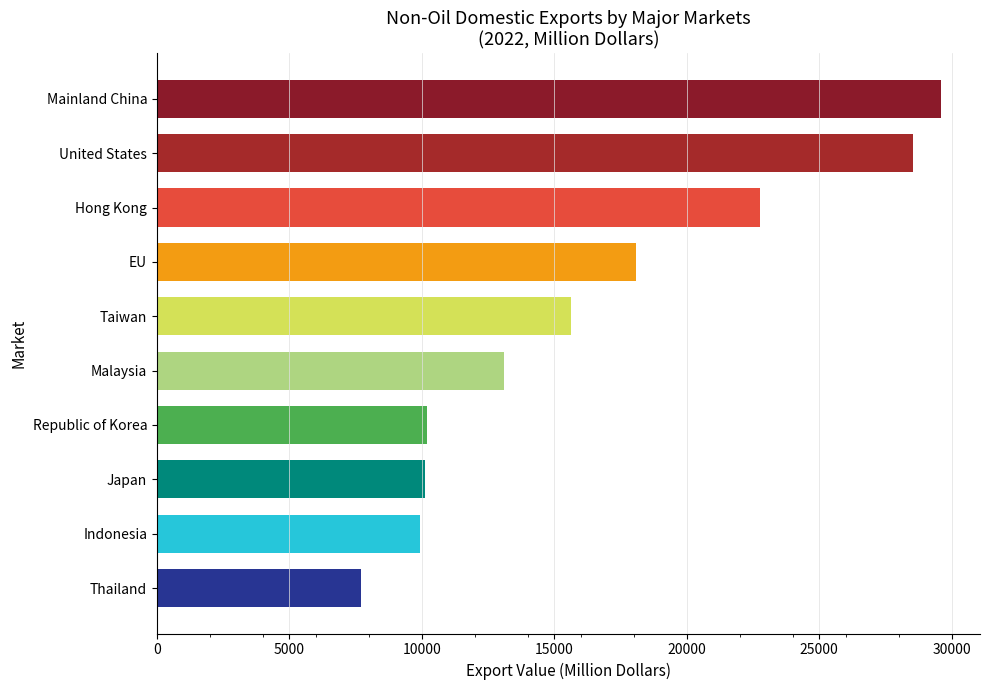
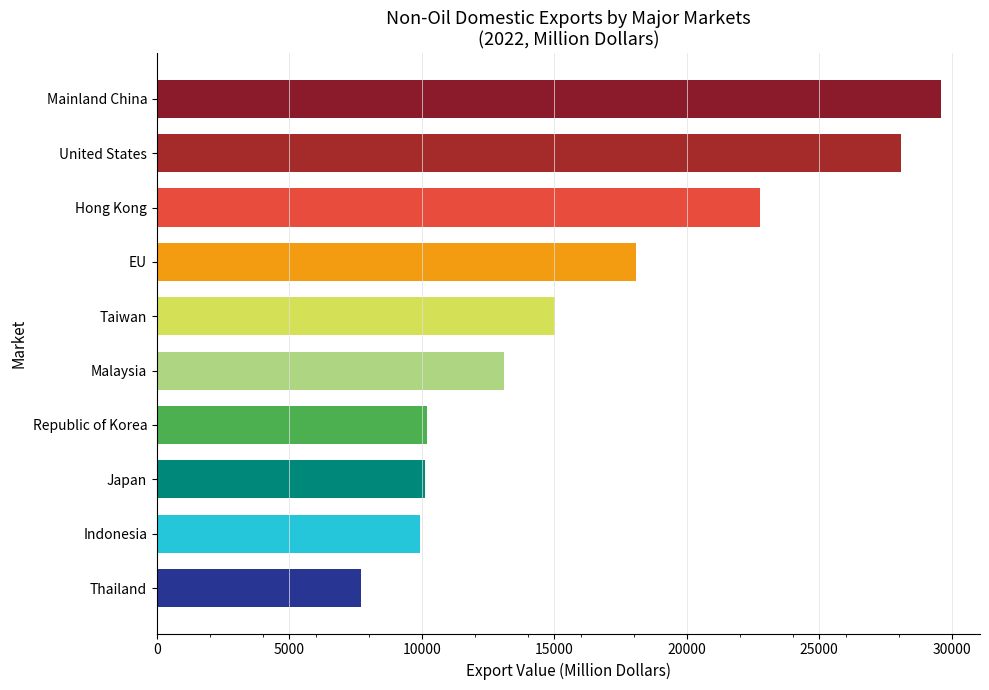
United States: 28500 -> 28100
Taiwan: 15600 -> 15000
